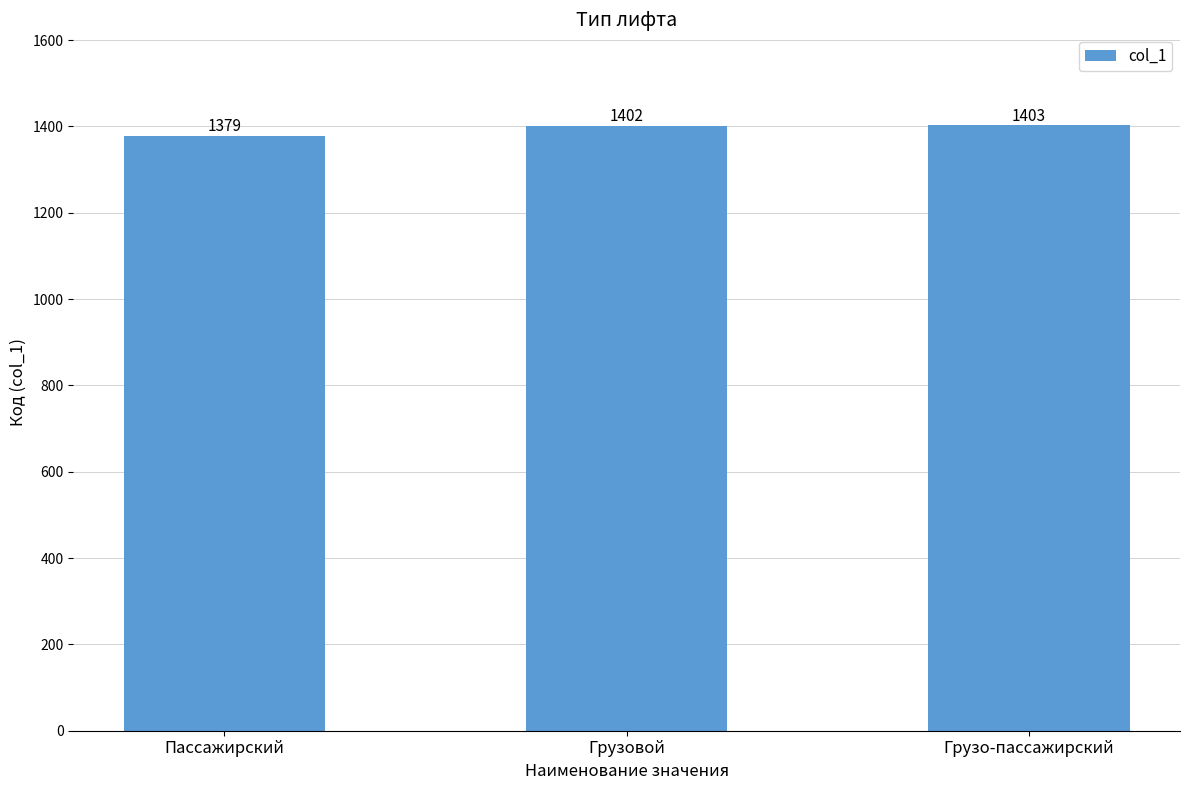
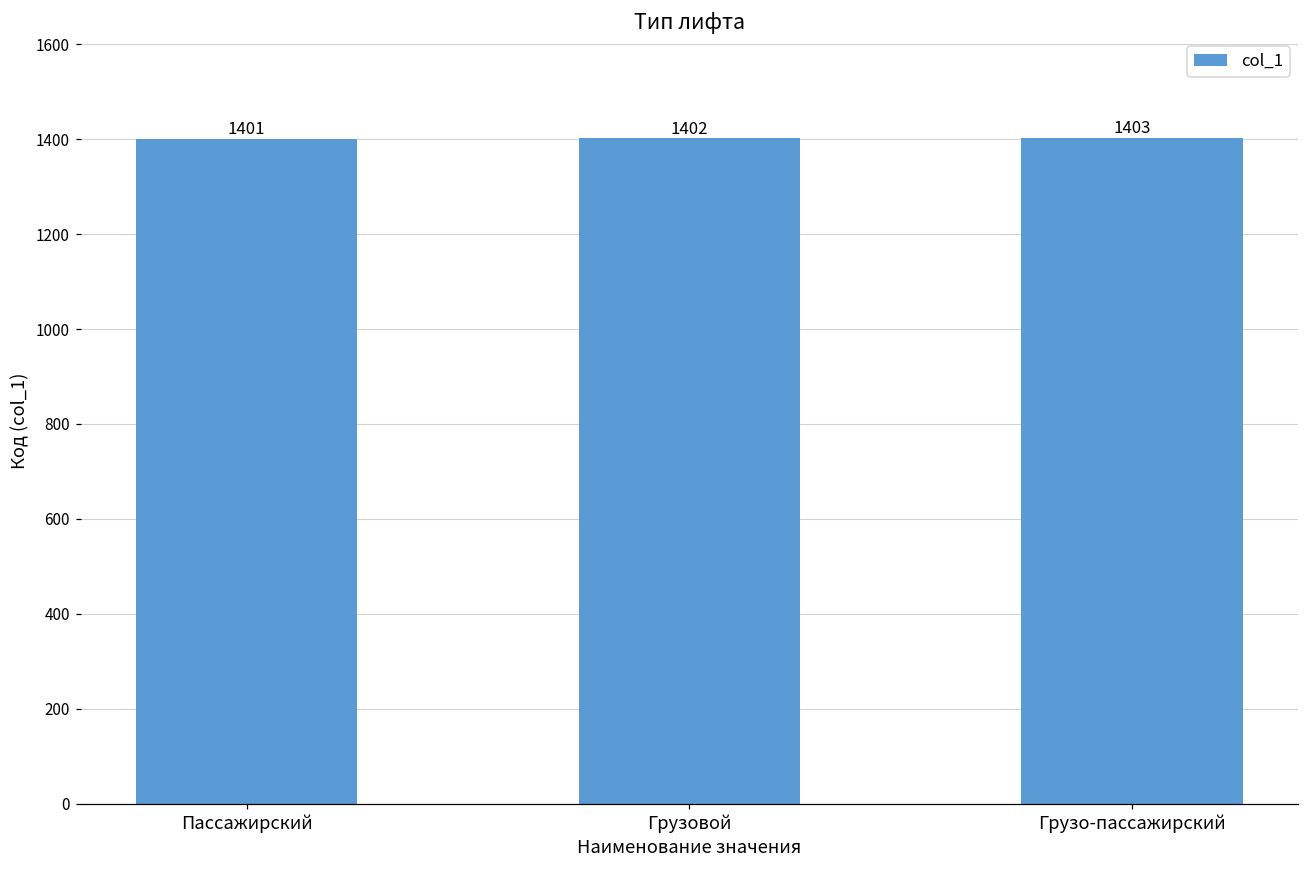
Пассажирский: 1379 -> 1401
